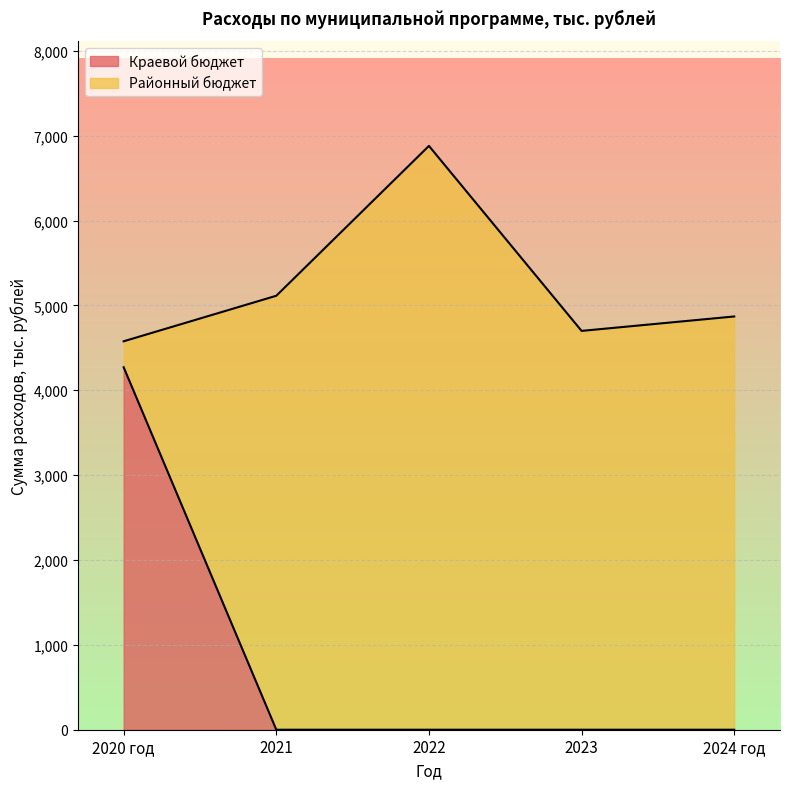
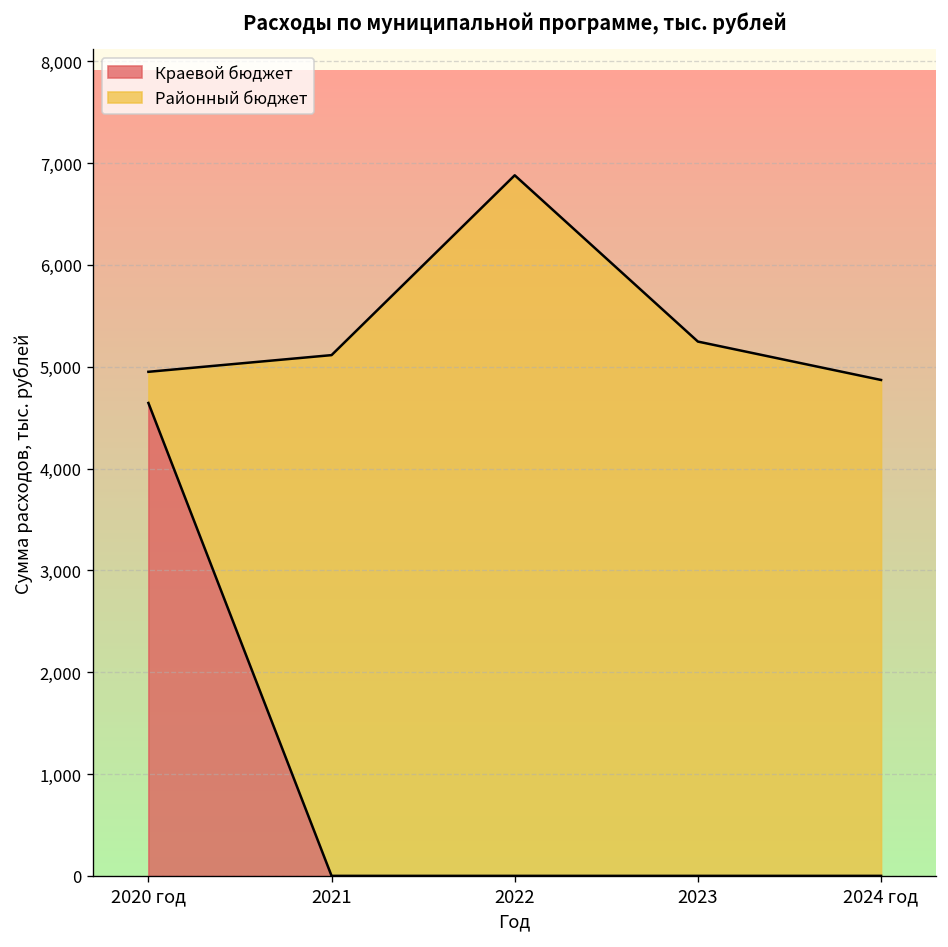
Краевой бюджет, 2020 год: 4,300 -> 4,600
Районный бюджет, 2023: 4,700 -> 5,200
